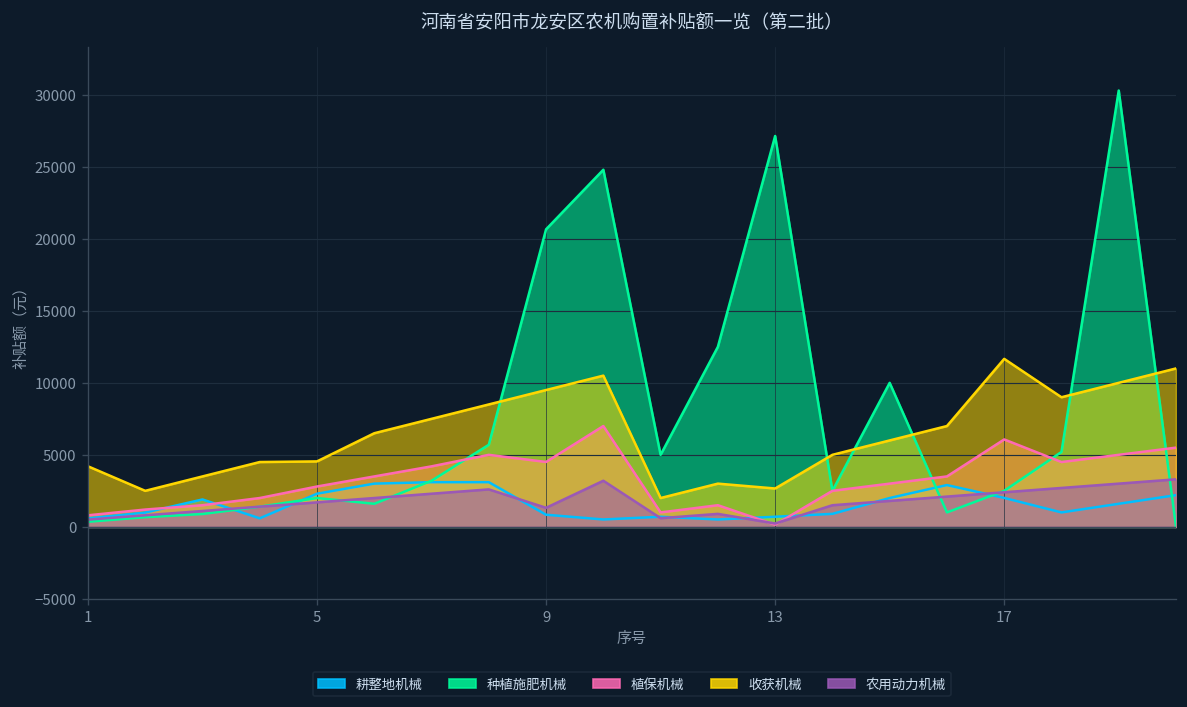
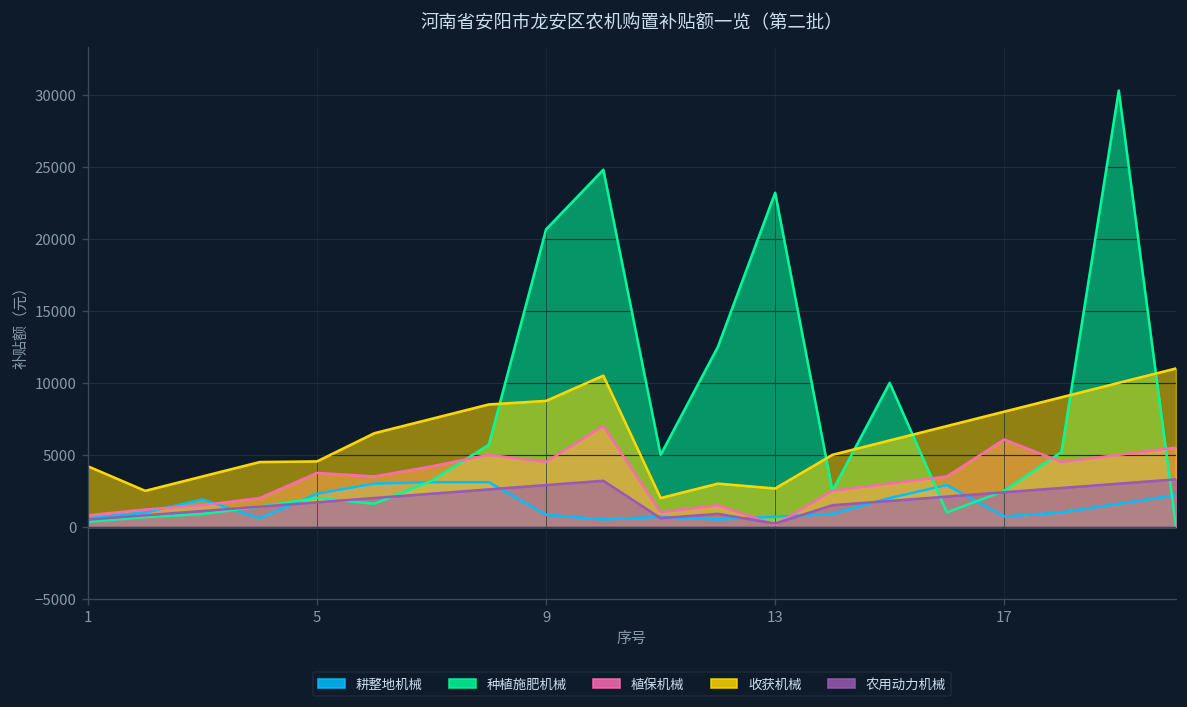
植保机械, 5: 2800 -> 3700
收获机械, 9: 9500 -> 8700
农用动力机械, 9: 1300 -> 2900
种植施肥机械, 13: 27100 -> 23200
耕整地机械, 17: 2000 -> 700
收获机械, 17: 11700 -> 8000
